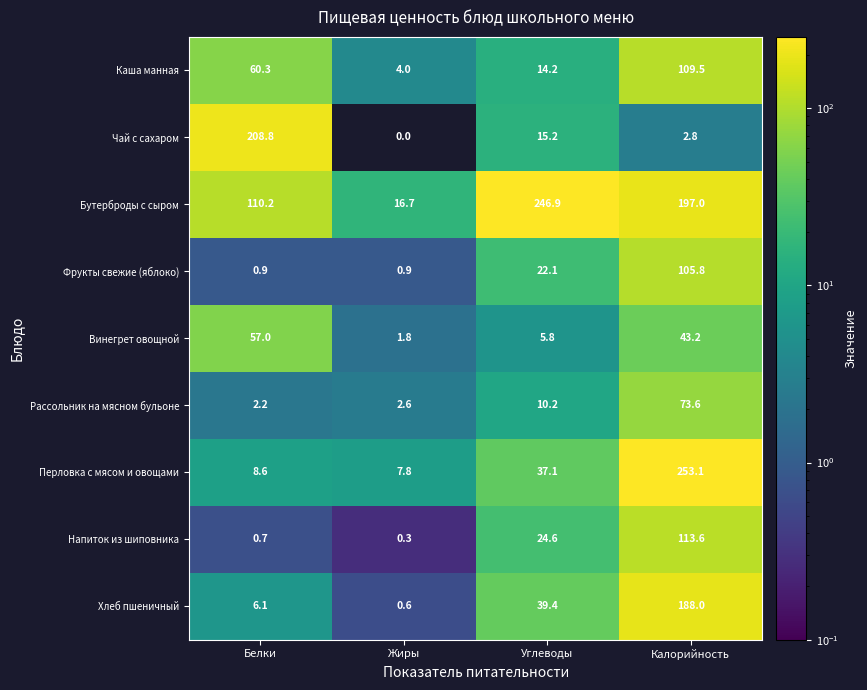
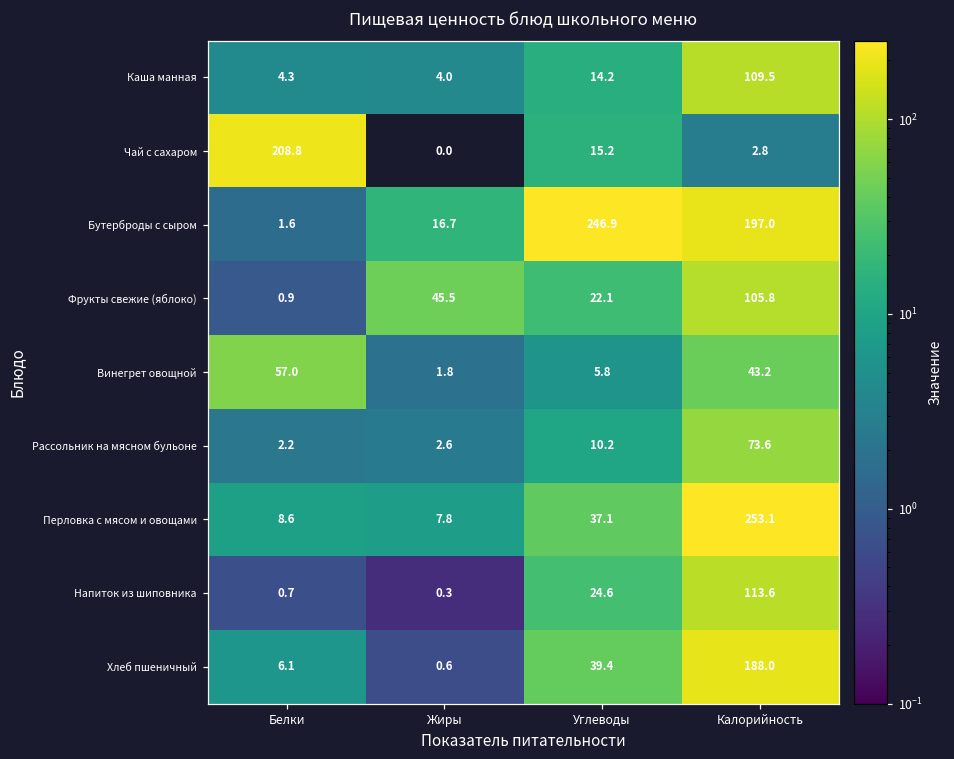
Каша манная, Белки: 60.3 -> 4.3
Бутерброды с сыром, Белки: 110.2 -> 1.6
Фрукты свежие (яблоко), Жиры: 0.9 -> 45.5
